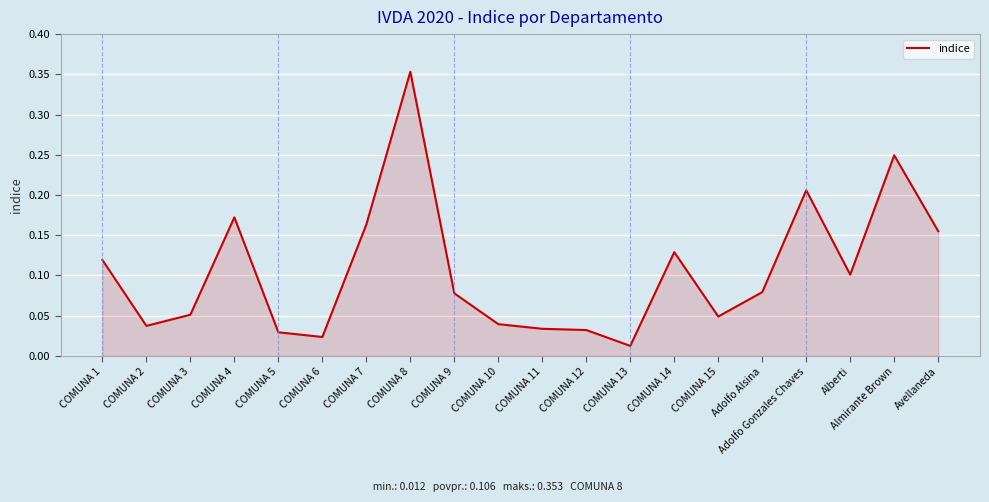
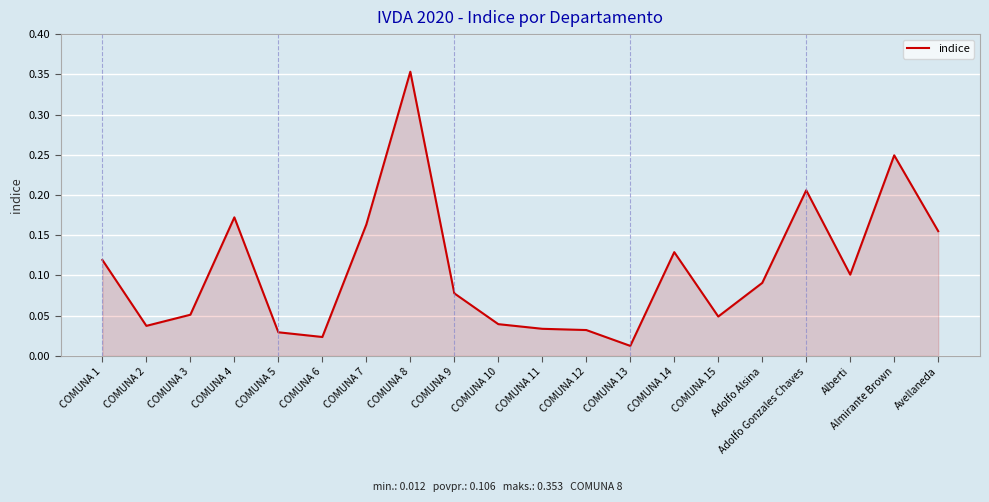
Adolfo Alsina: 0.08 -> 0.09
